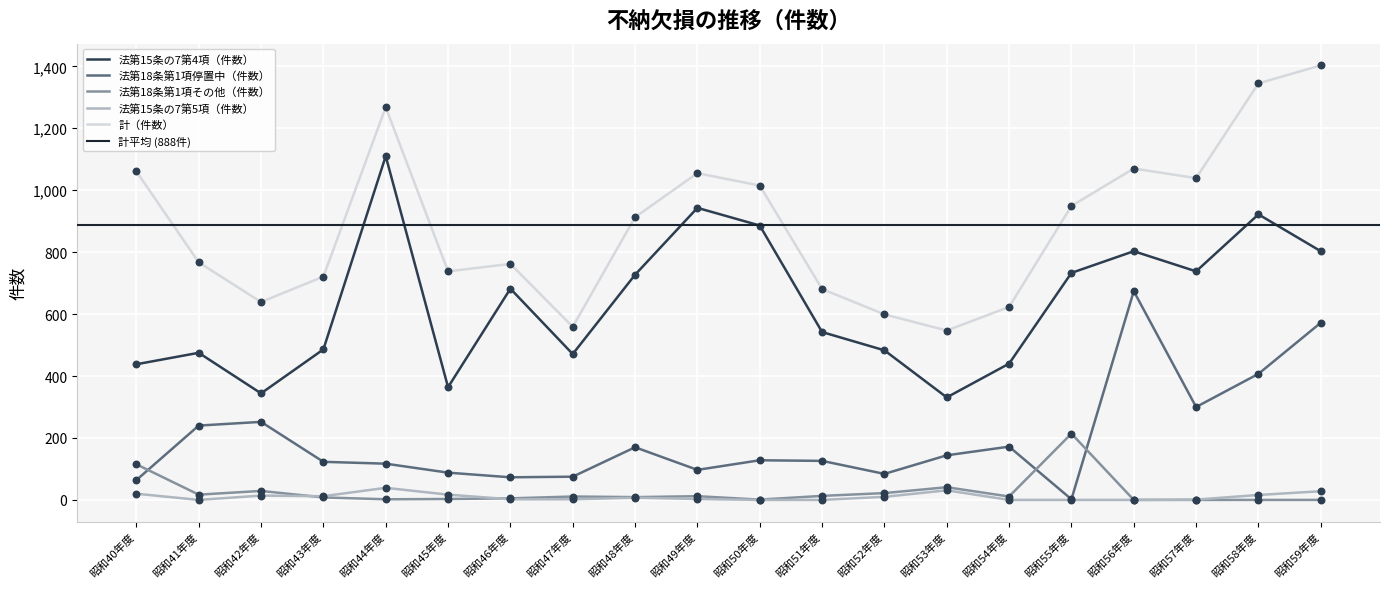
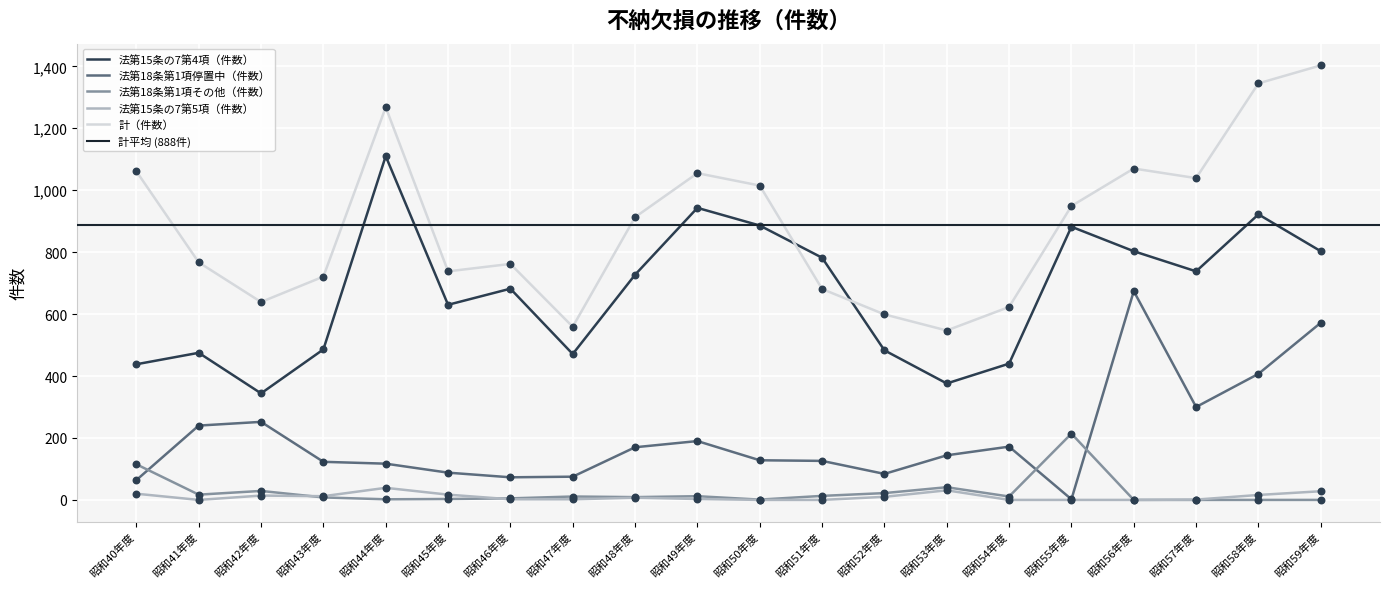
法第15条の7第4項（件数）, 昭和45年度: 360 -> 630
法第18条第1項停置中（件数）, 昭和49年度: 100 -> 190
法第15条の7第4項（件数）, 昭和51年度: 540 -> 780
法第15条の7第4項（件数）, 昭和53年度: 330 -> 380
法第15条の7第4項（件数）, 昭和55年度: 730 -> 880
